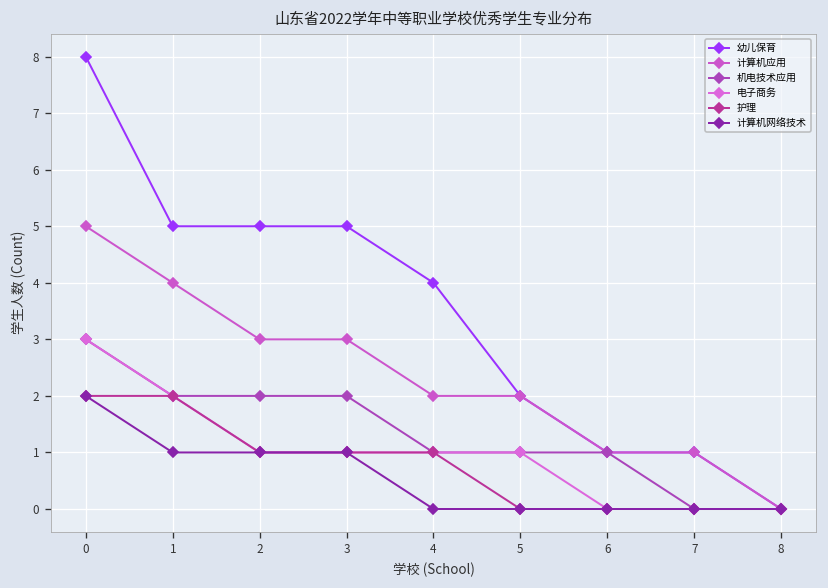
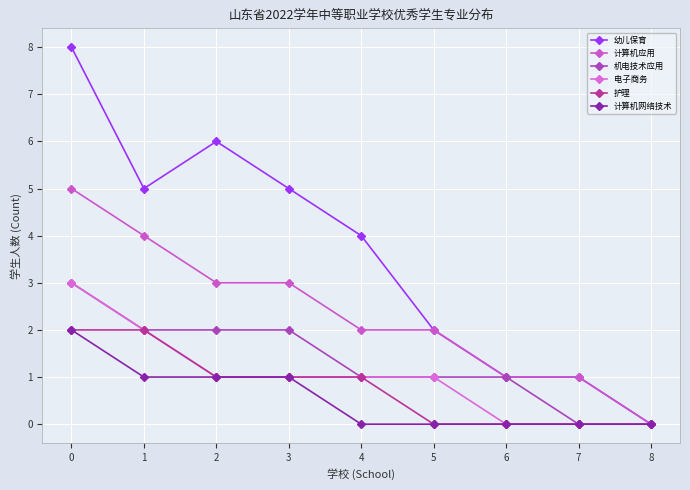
幼儿保育, 2: 5 -> 6
